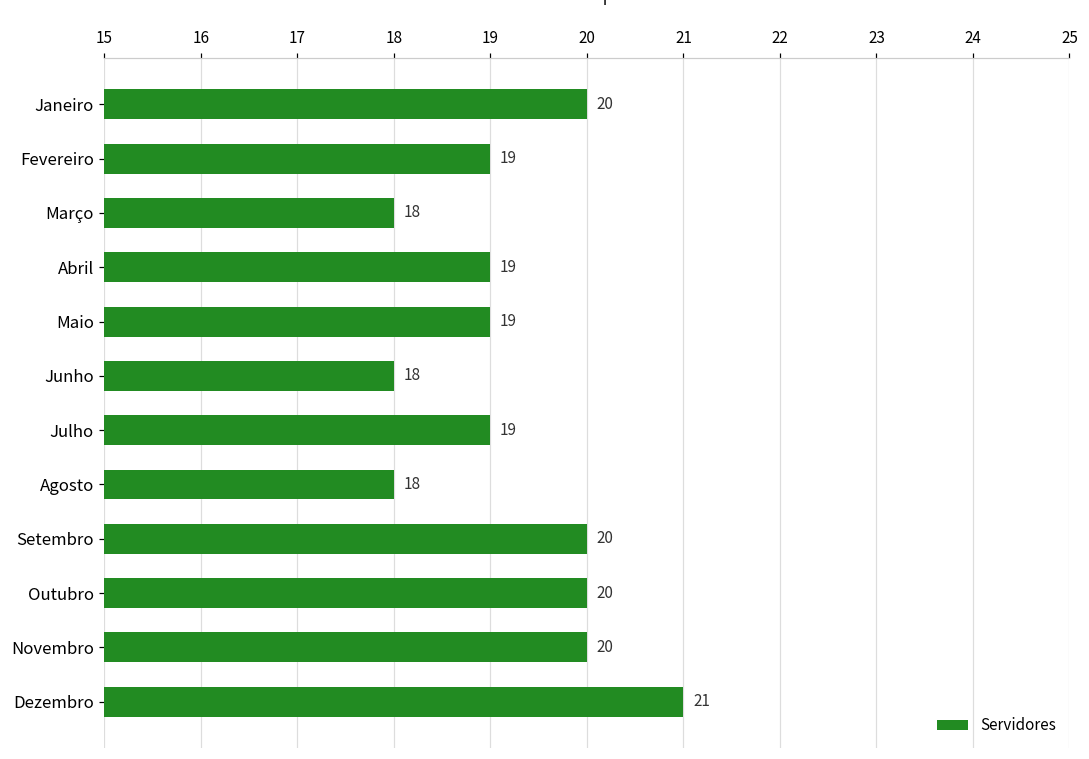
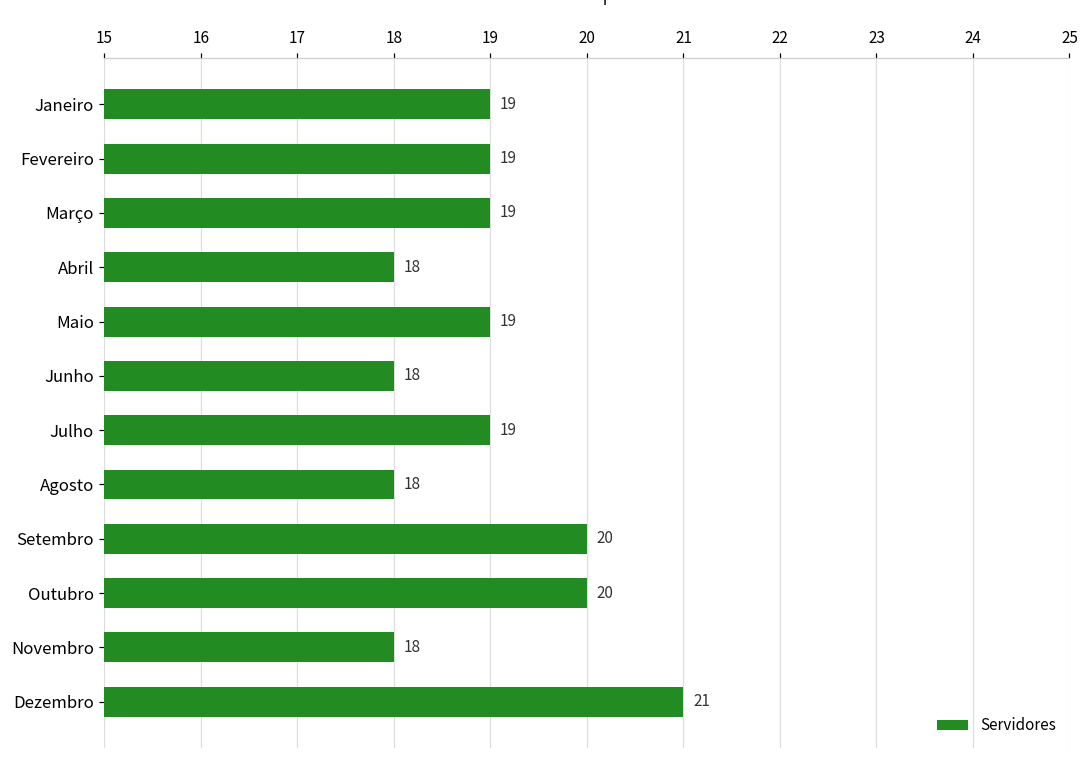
Janeiro: 20 -> 19
Março: 18 -> 19
Abril: 19 -> 18
Novembro: 20 -> 18
